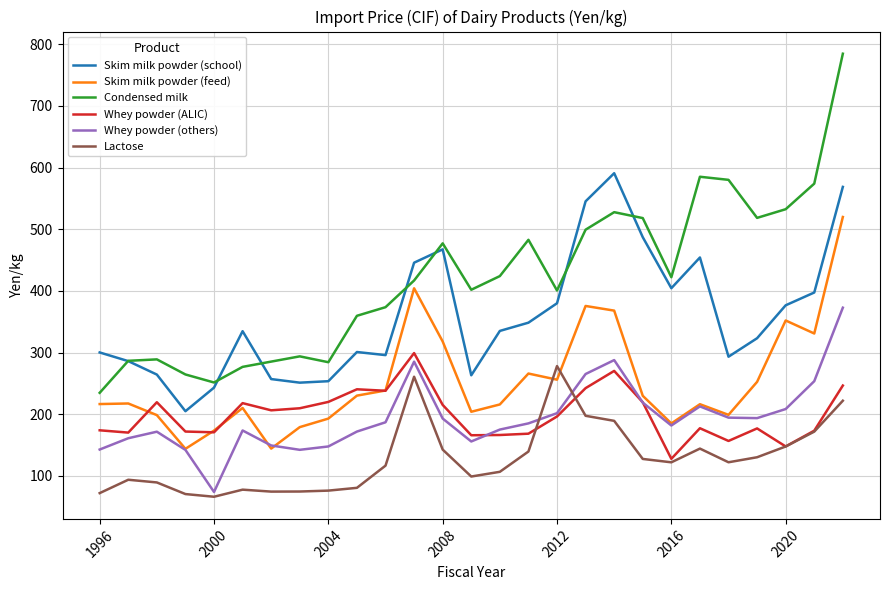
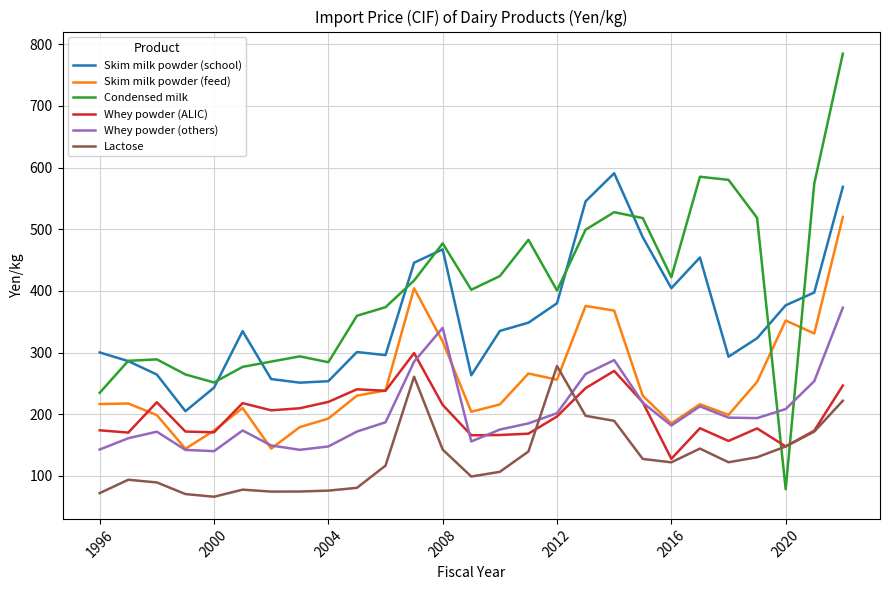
Whey powder (others), 2000: 70 -> 140
Whey powder (others), 2008: 190 -> 340
Condensed milk, 2020: 530 -> 80
